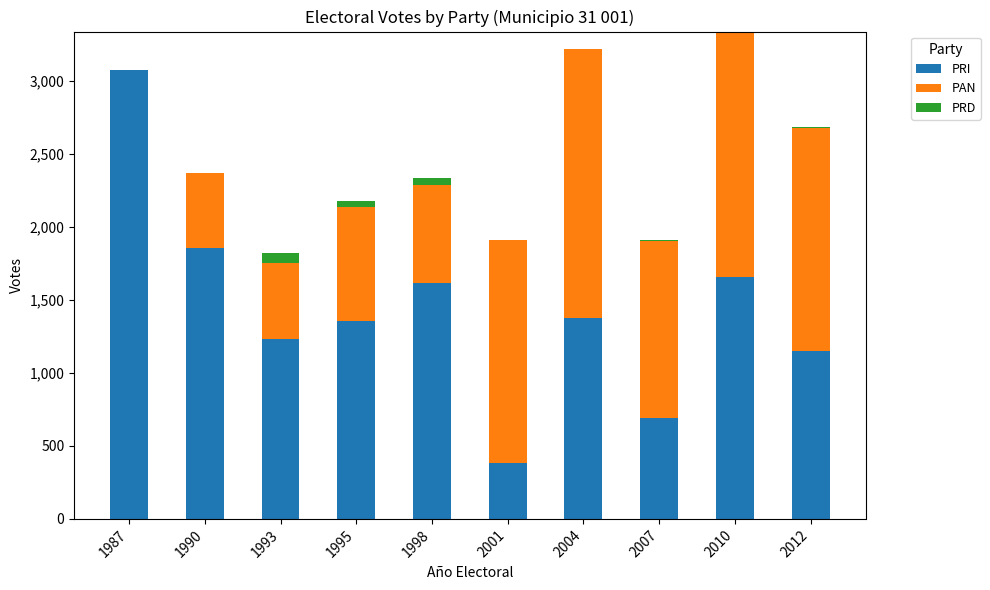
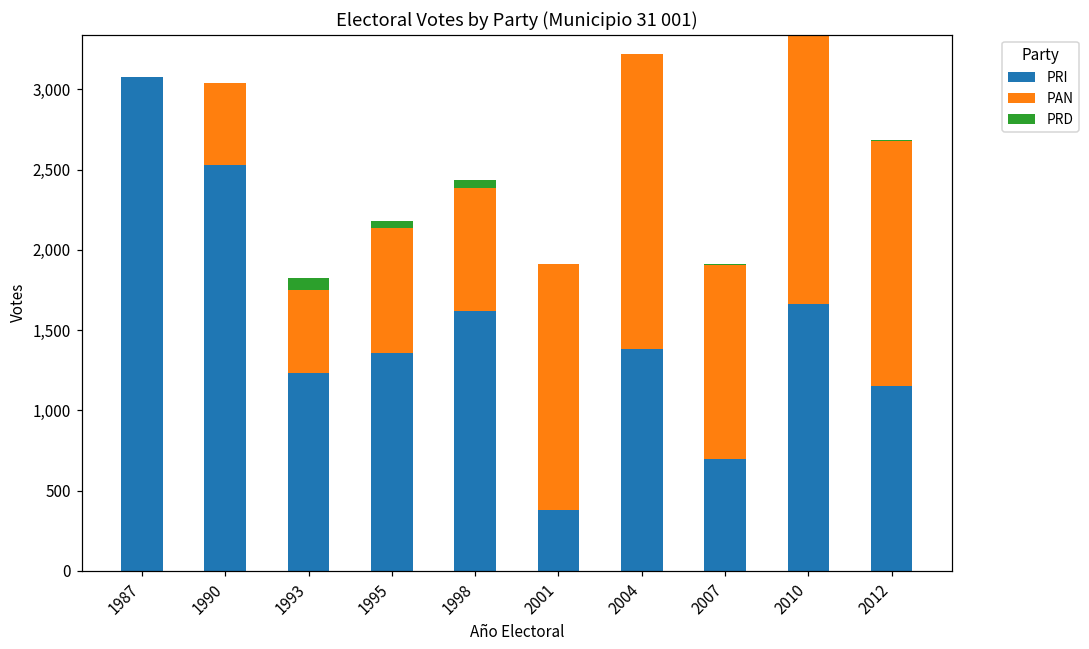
PRI, 1990: 1,860 -> 2,530
PAN, 1998: 670 -> 770
